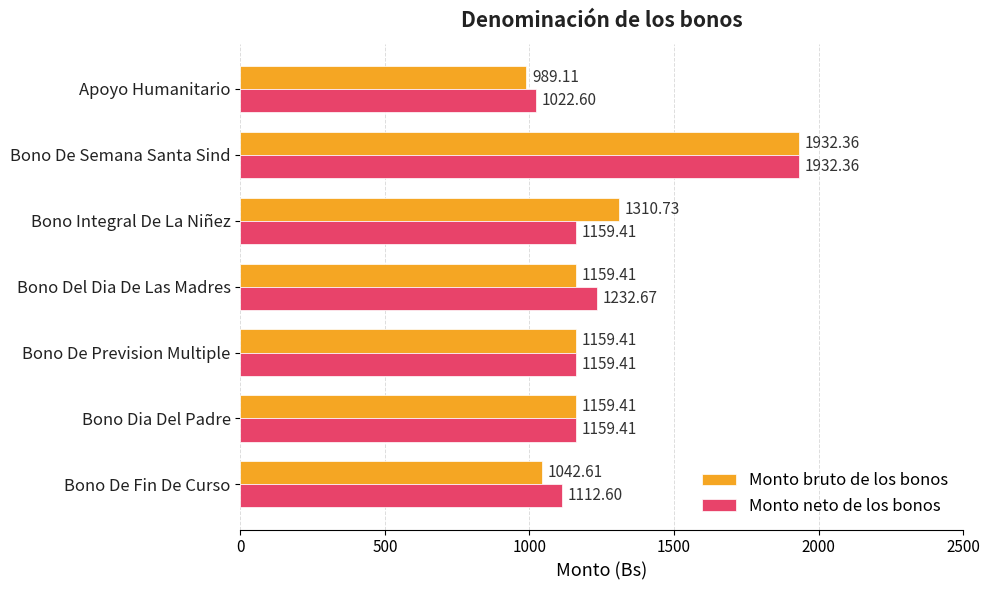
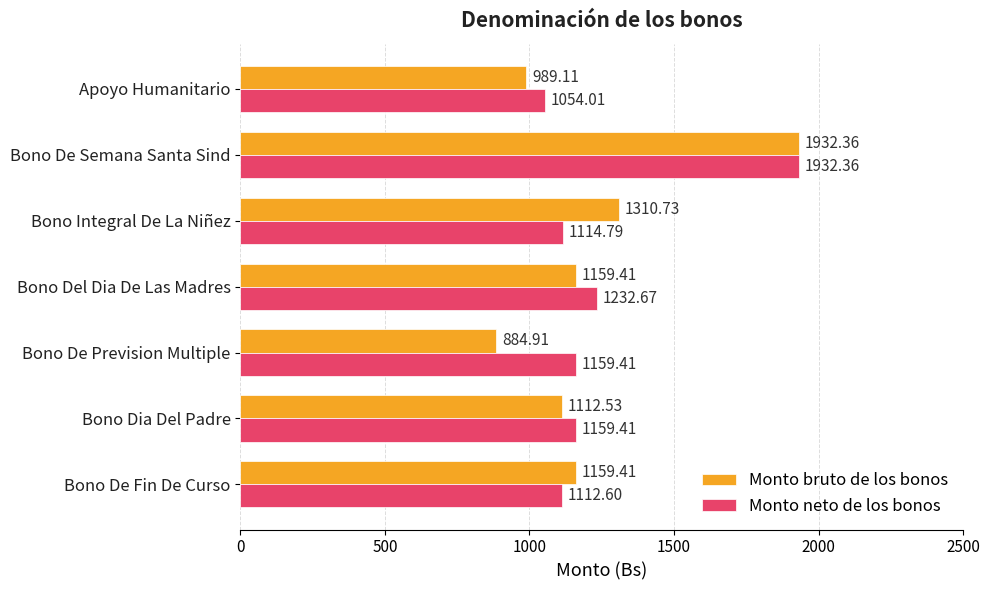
Monto neto de los bonos, Apoyo Humanitario: 1022.60 -> 1054.01
Monto neto de los bonos, Bono Integral De La Niñez: 1159.41 -> 1114.79
Monto bruto de los bonos, Bono De Prevision Multiple: 1159.41 -> 884.91
Monto bruto de los bonos, Bono Dia Del Padre: 1159.41 -> 1112.53
Monto bruto de los bonos, Bono De Fin De Curso: 1042.61 -> 1159.41
